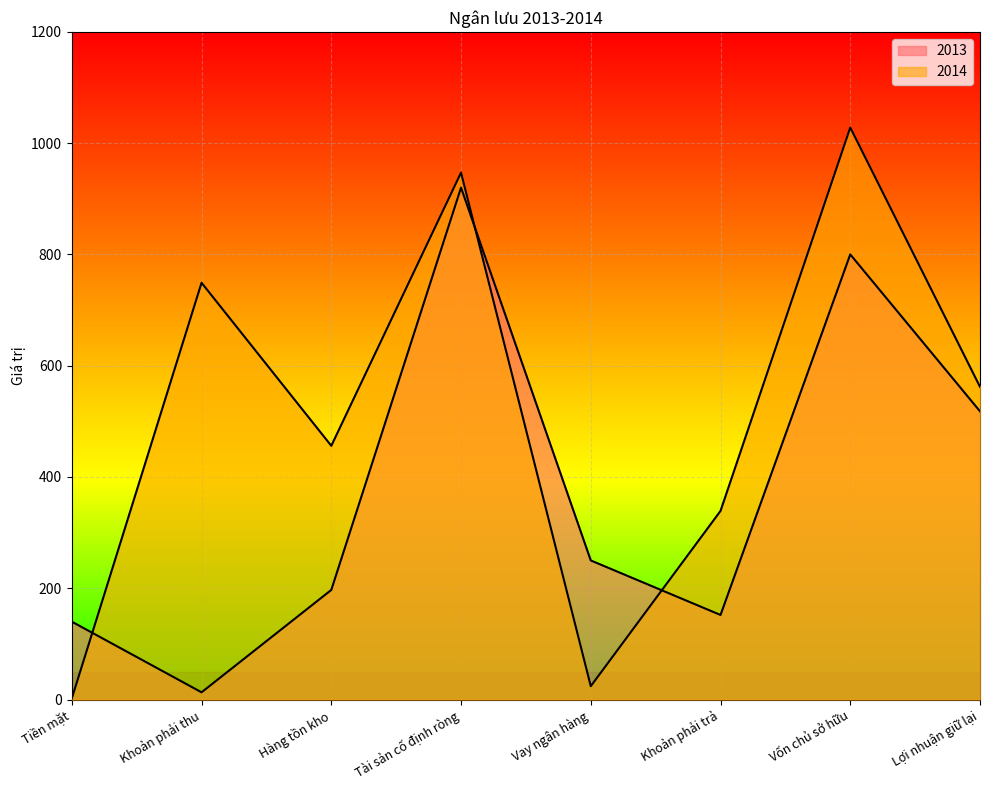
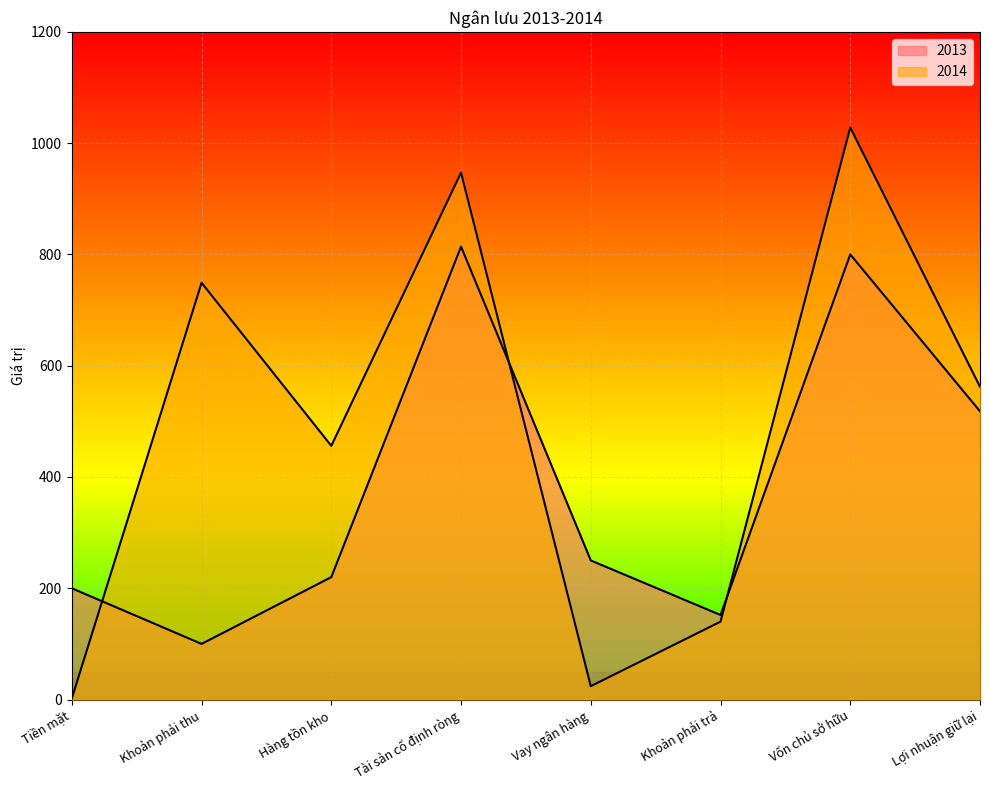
2013, Tiền mặt: 140 -> 200
2013, Khoản phải thu: 10 -> 100
2013, Hàng tồn kho: 200 -> 220
2013, Tài sản cố định ròng: 920 -> 810
2014, Khoản phải trả: 340 -> 140
